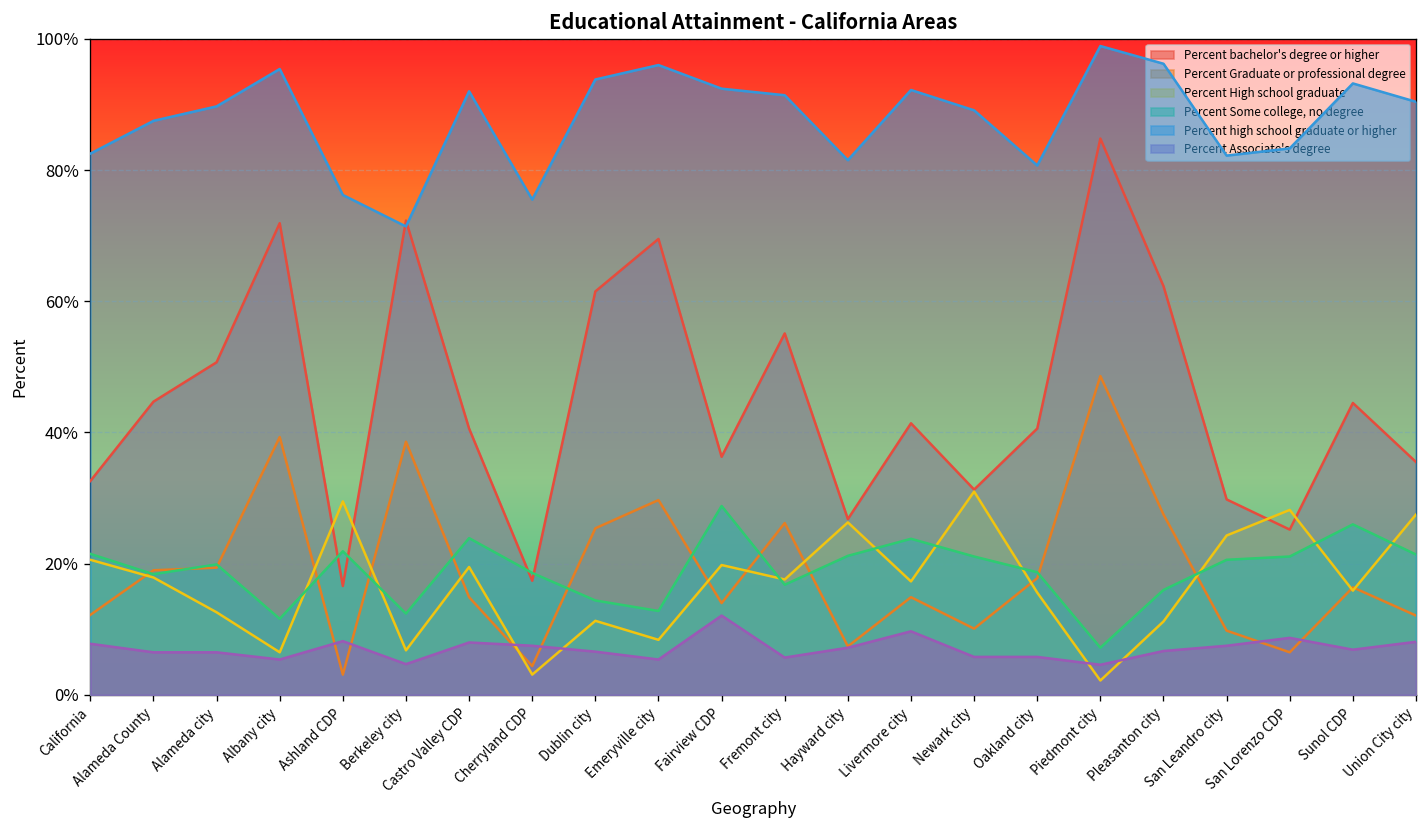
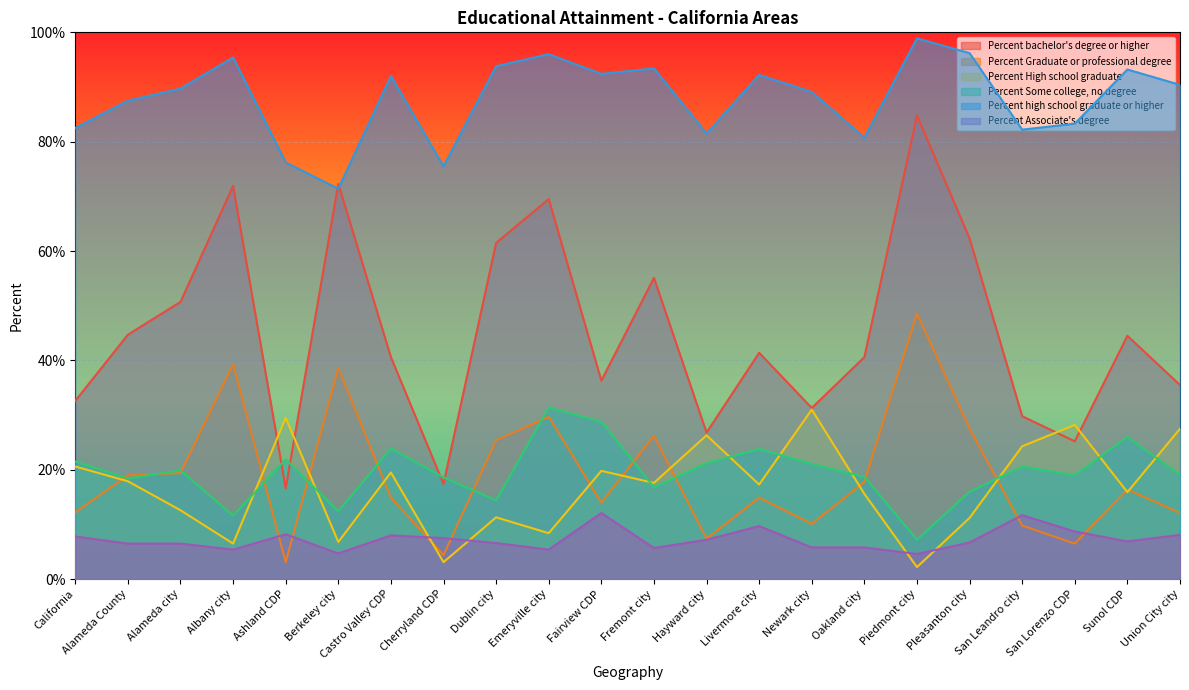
Percent Some college, no degree, Emeryville city: 13% -> 31%
Percent high school graduate or higher, Fremont city: 91% -> 93%
Percent Associate's degree, San Leandro city: 8% -> 12%
Percent Some college, no degree, San Lorenzo CDP: 21% -> 19%
Percent Some college, no degree, Union City city: 21% -> 19%
